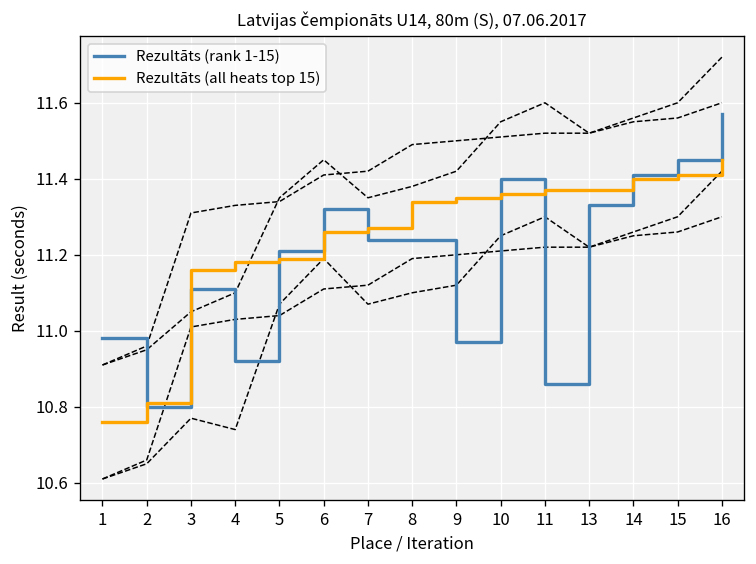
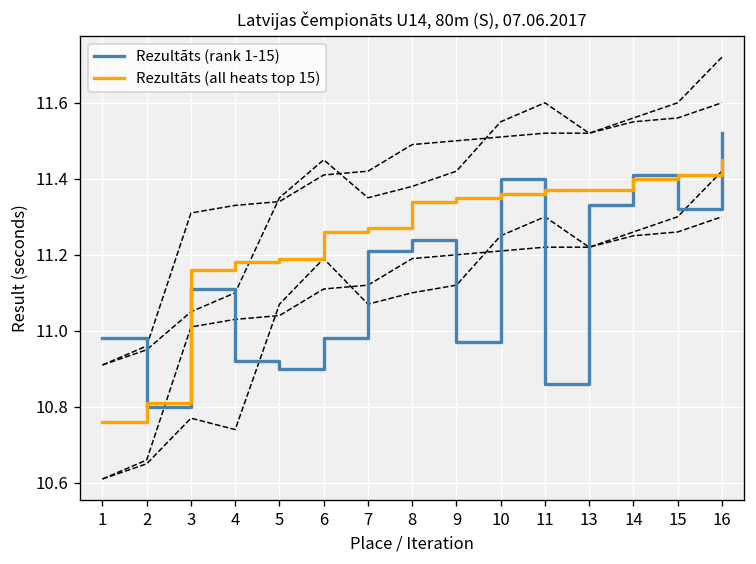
Rezultāts (rank 1-15), 5: 11.21 -> 10.90
Rezultāts (rank 1-15), 6: 11.32 -> 10.98
Rezultāts (rank 1-15), 7: 11.24 -> 11.21
Rezultāts (rank 1-15), 15: 11.45 -> 11.32
Rezultāts (rank 1-15), 16: 11.57 -> 11.52
